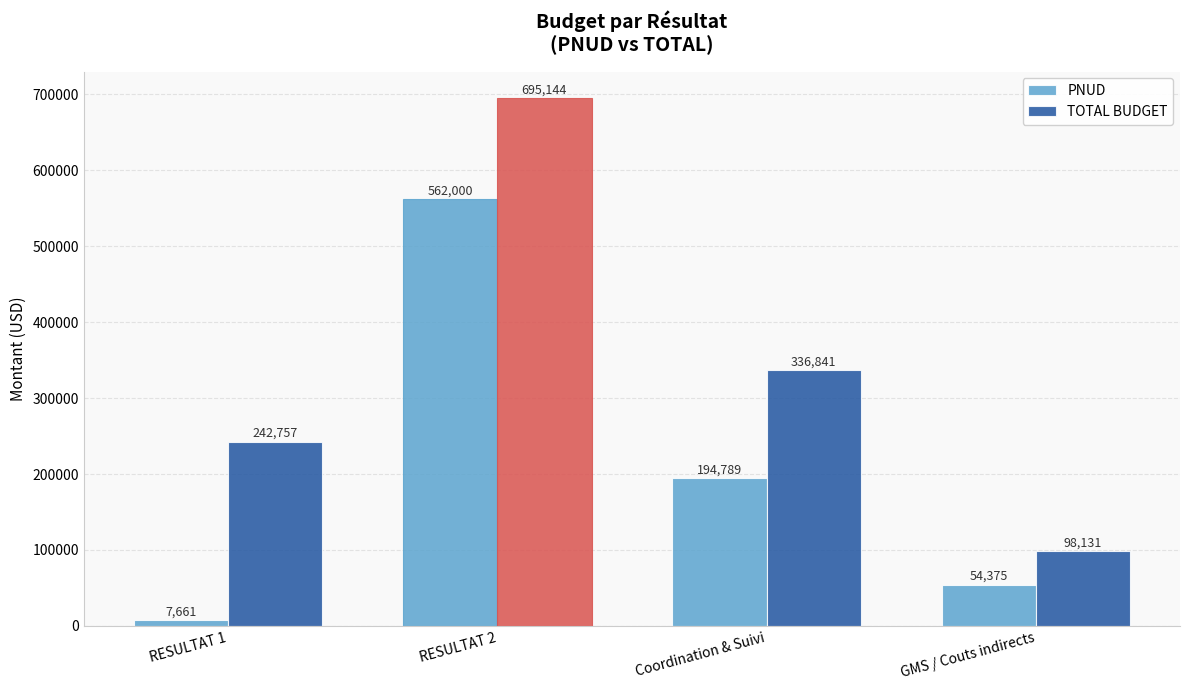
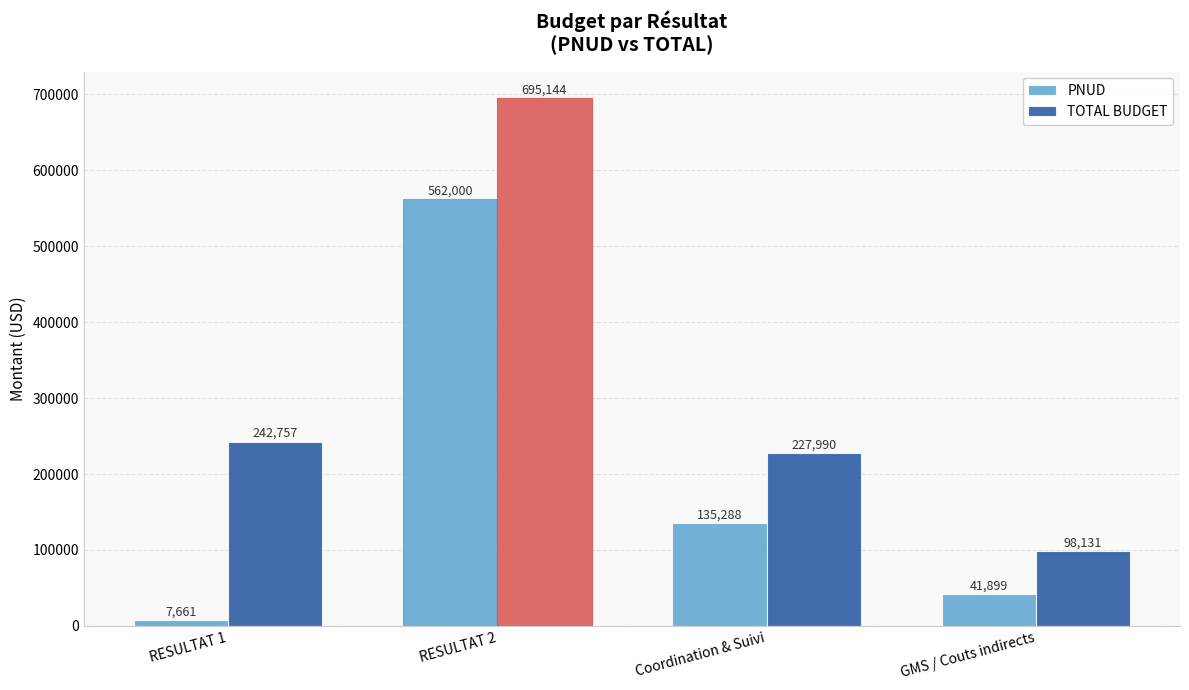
PNUD, Coordination & Suivi: 194,789 -> 135,288
TOTAL BUDGET, Coordination & Suivi: 336,841 -> 227,990
PNUD, GMS / Couts indirects: 54,375 -> 41,899
